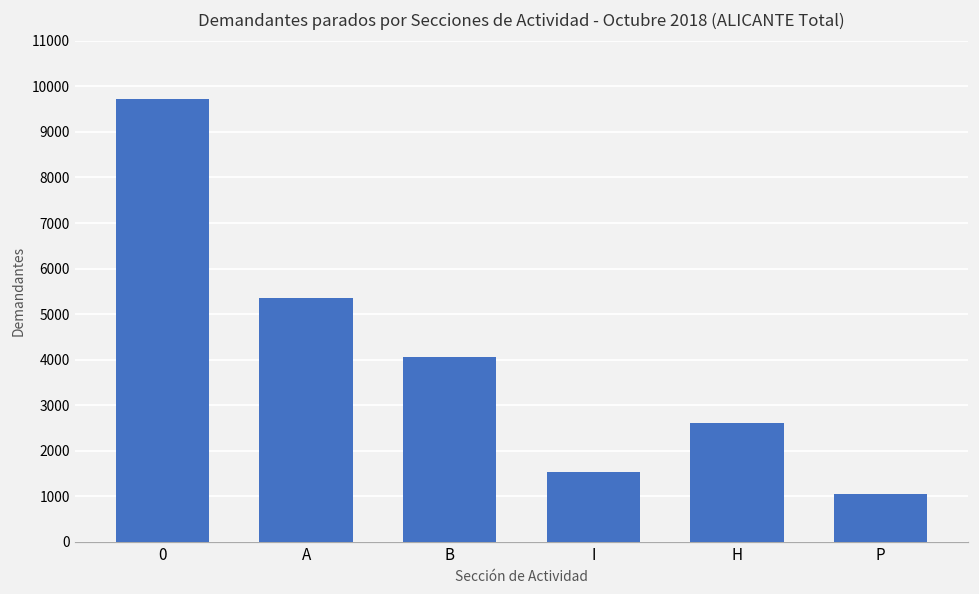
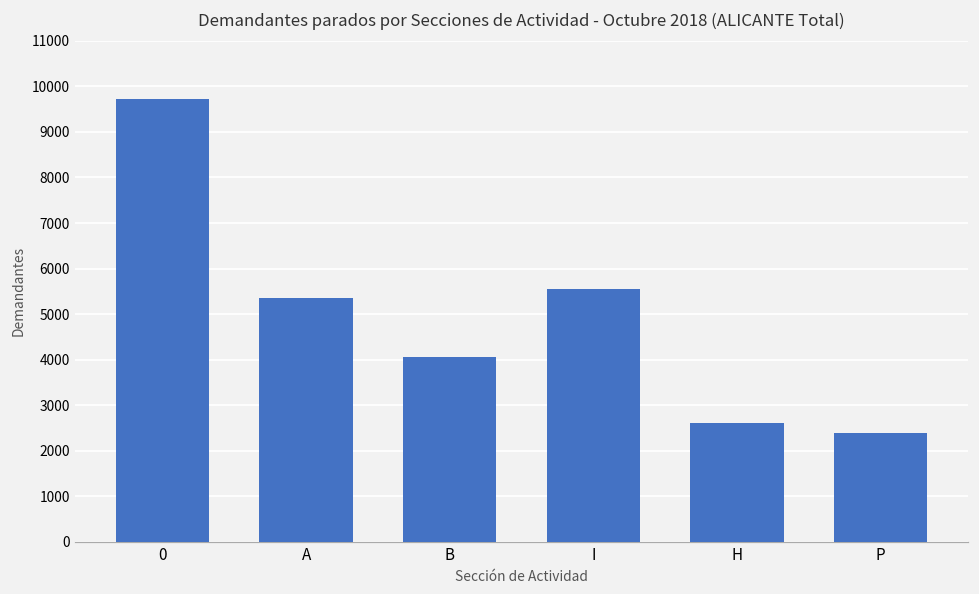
I: 1500 -> 5600
P: 1100 -> 2400
